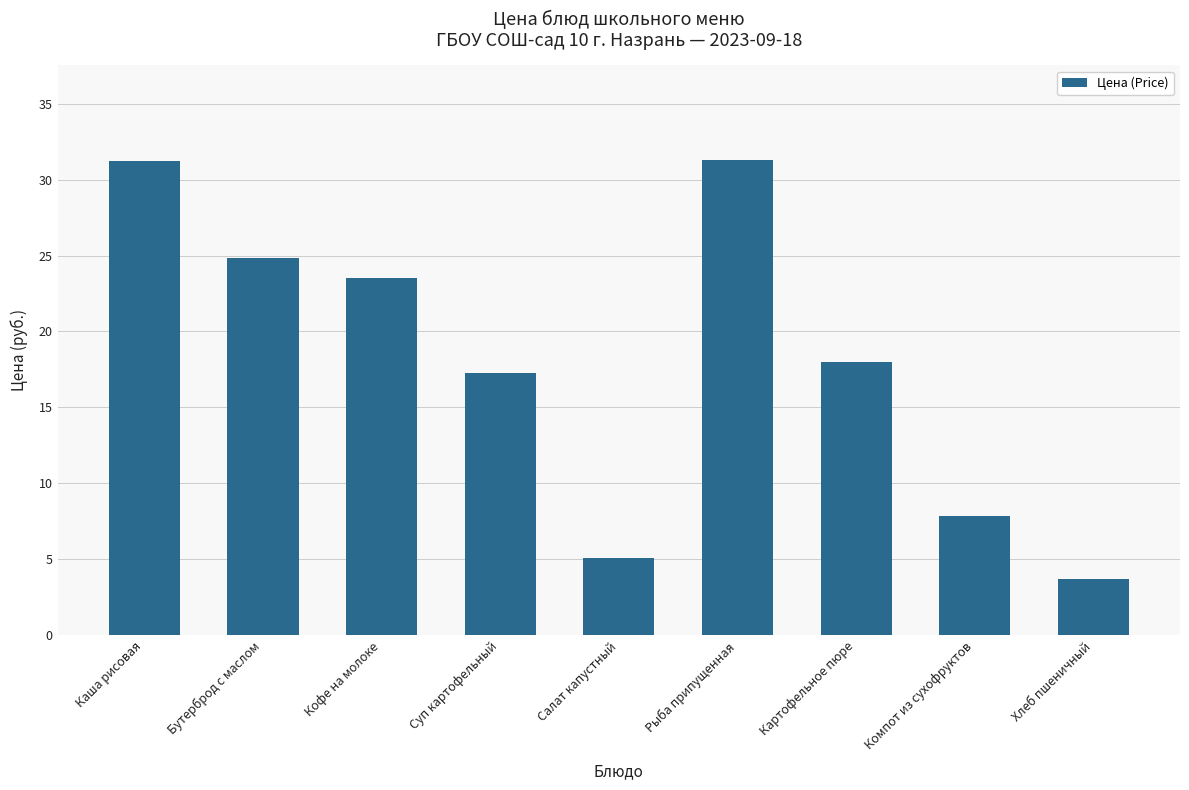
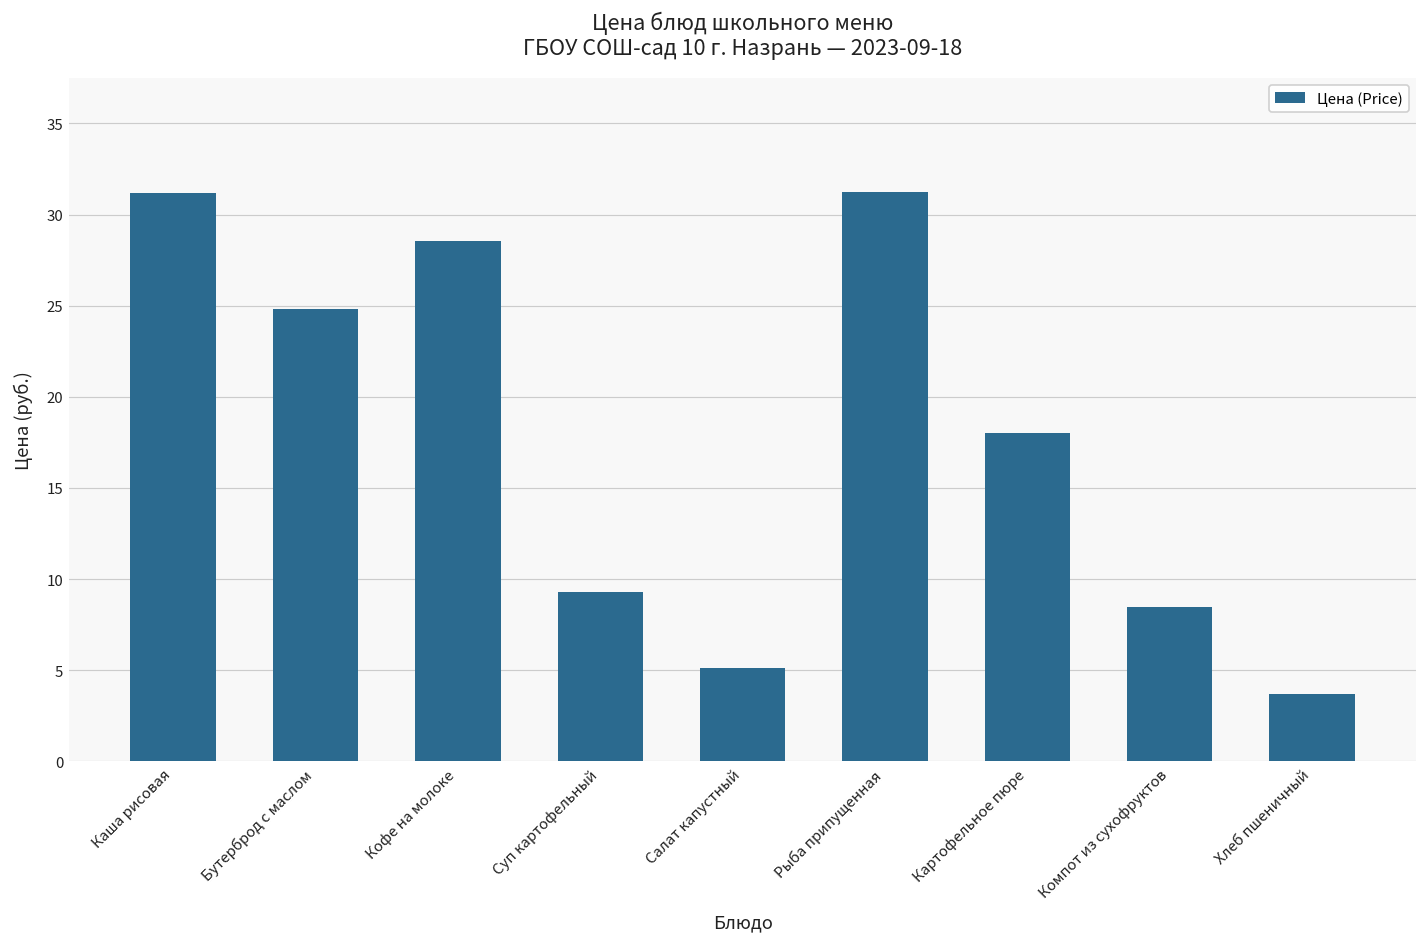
Кофе на молоке: 23.5 -> 28.5
Суп картофельный: 17.2 -> 9.3
Компот из сухофруктов: 7.9 -> 8.5
